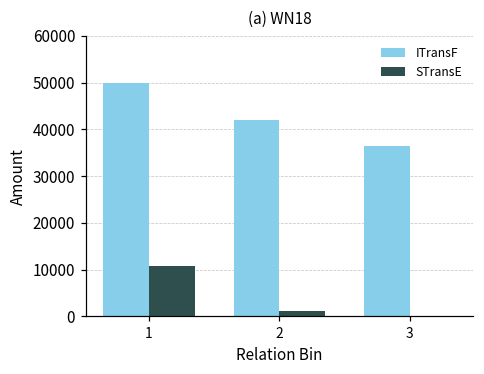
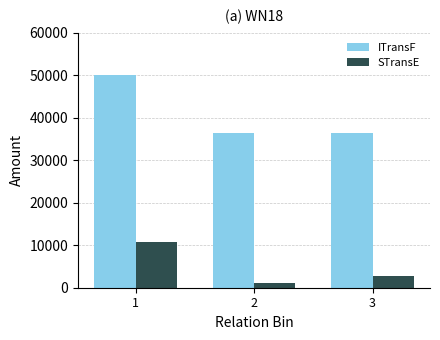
ITransF, 2: 42000 -> 36000
STransE, 3: 0 -> 3000
